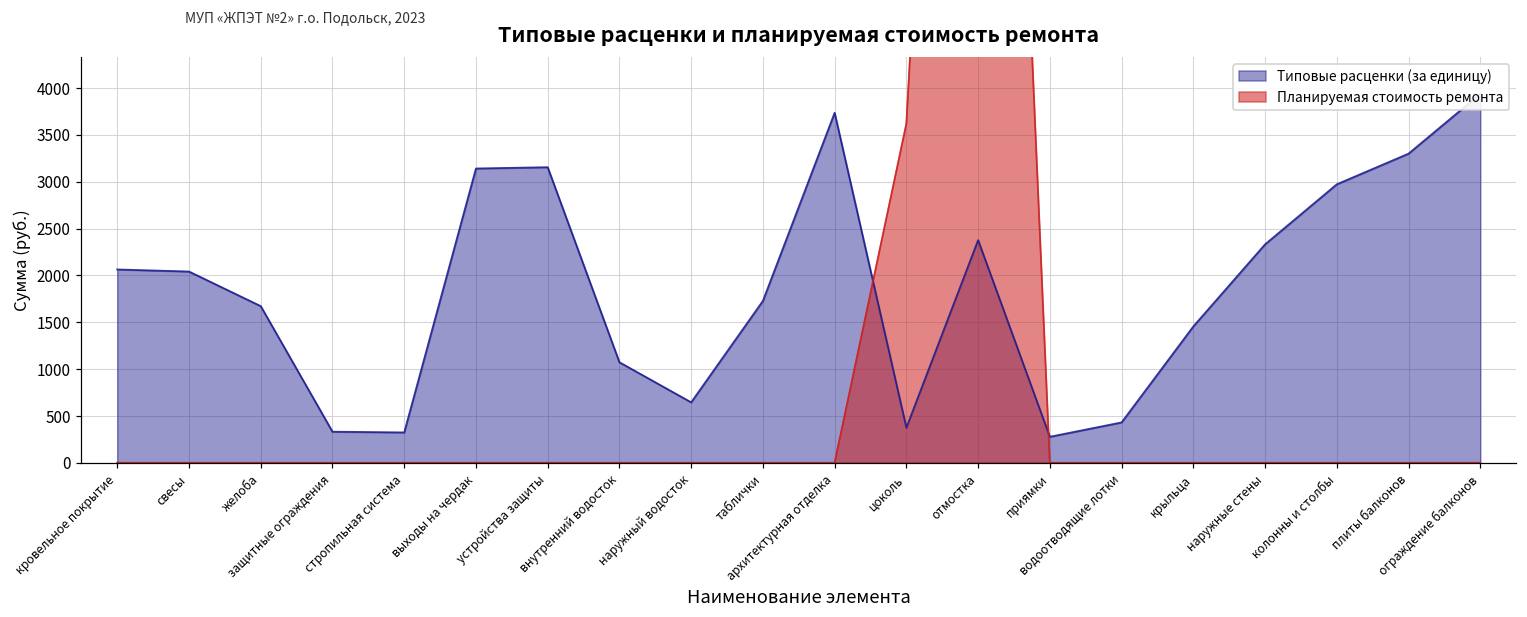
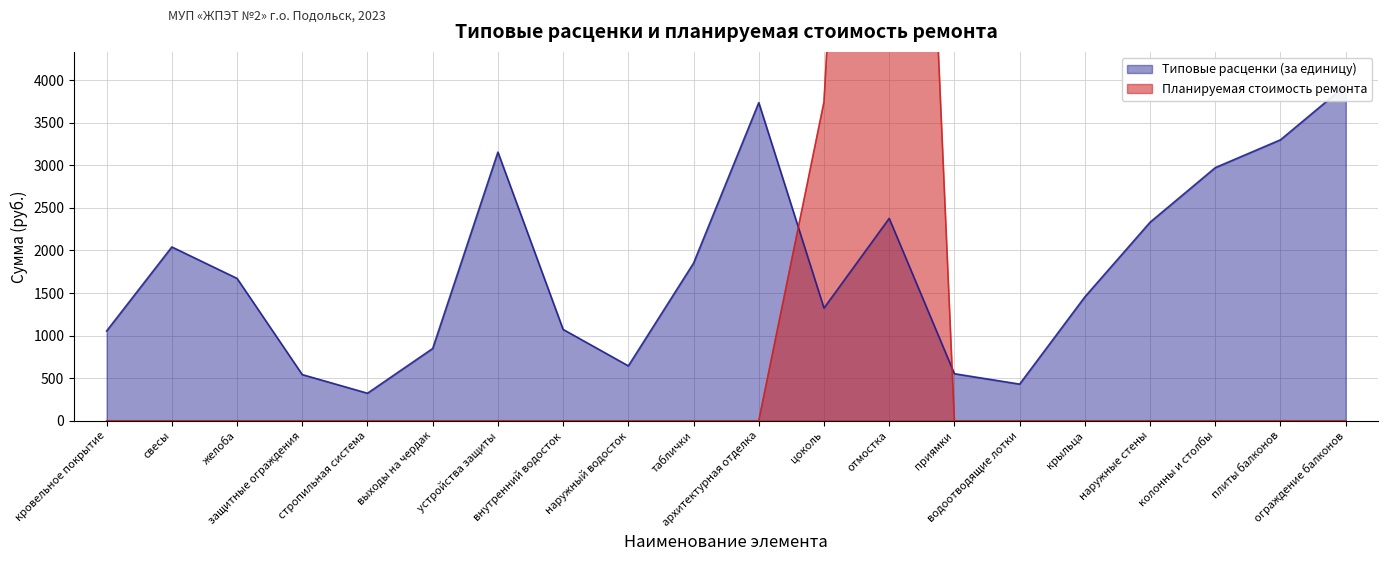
Типовые расценки (за единицу), кровельное покрытие: 2100 -> 1100
Типовые расценки (за единицу), защитные ограждения: 300 -> 500
Типовые расценки (за единицу), выходы на чердак: 3100 -> 800
Типовые расценки (за единицу), таблички: 1700 -> 1900
Типовые расценки (за единицу), цоколь: 400 -> 1300
Планируемая стоимость ремонта, цоколь: 3600 -> 3700
Типовые расценки (за единицу), приямки: 300 -> 600
